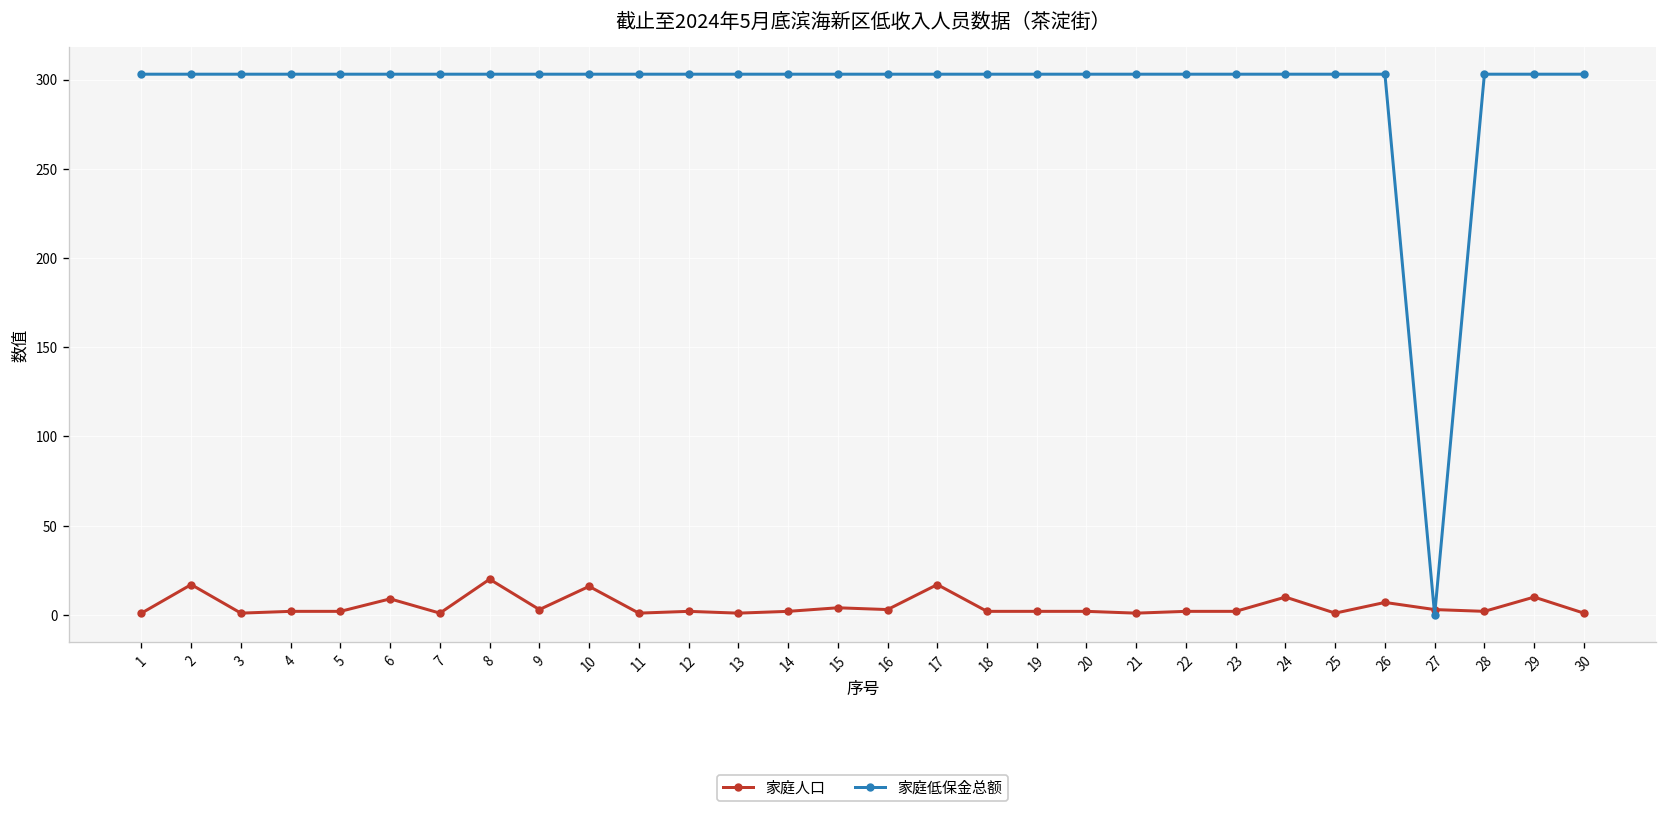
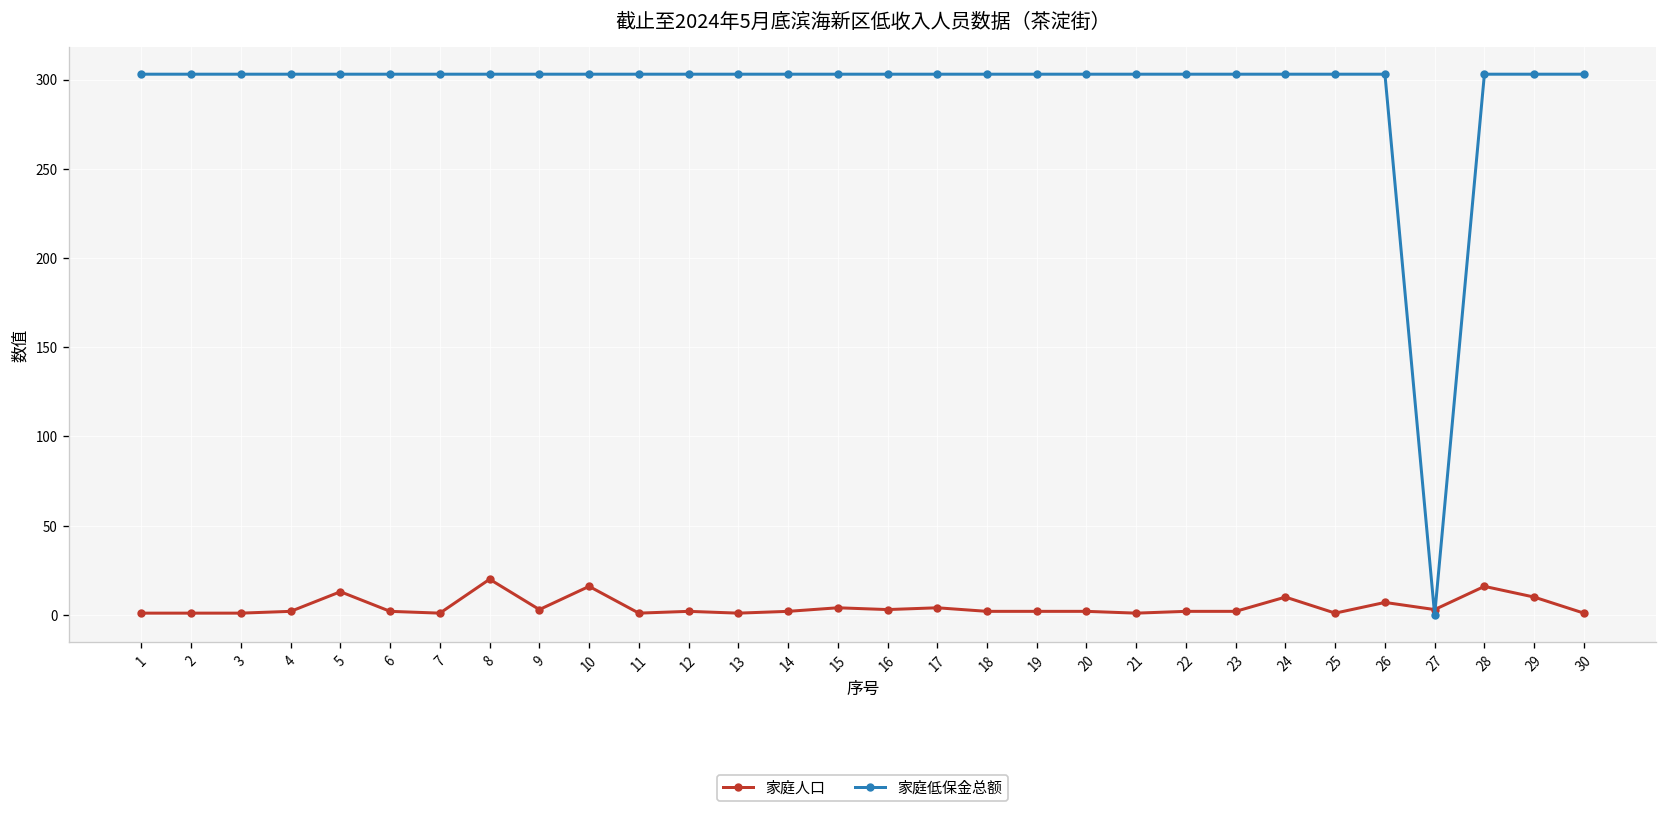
家庭人口, 2: 17 -> 1
家庭人口, 5: 2 -> 13
家庭人口, 6: 9 -> 2
家庭人口, 17: 17 -> 4
家庭人口, 28: 2 -> 16
